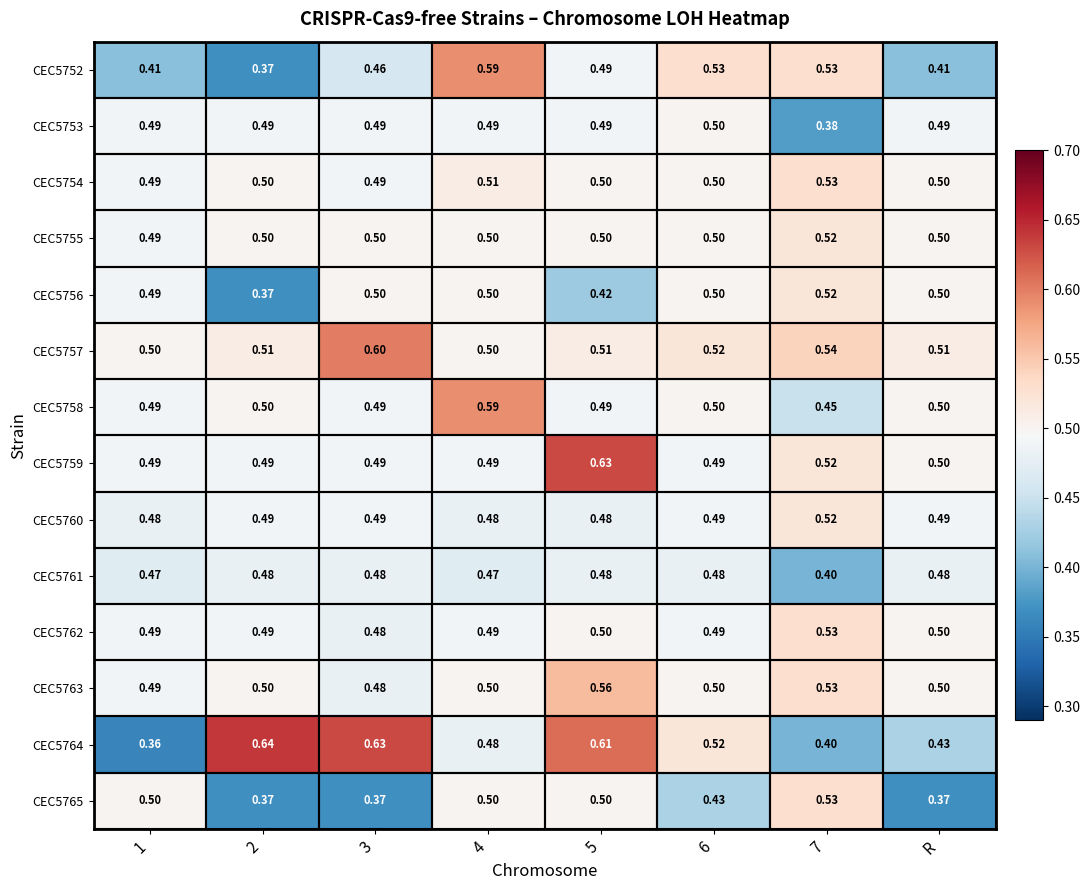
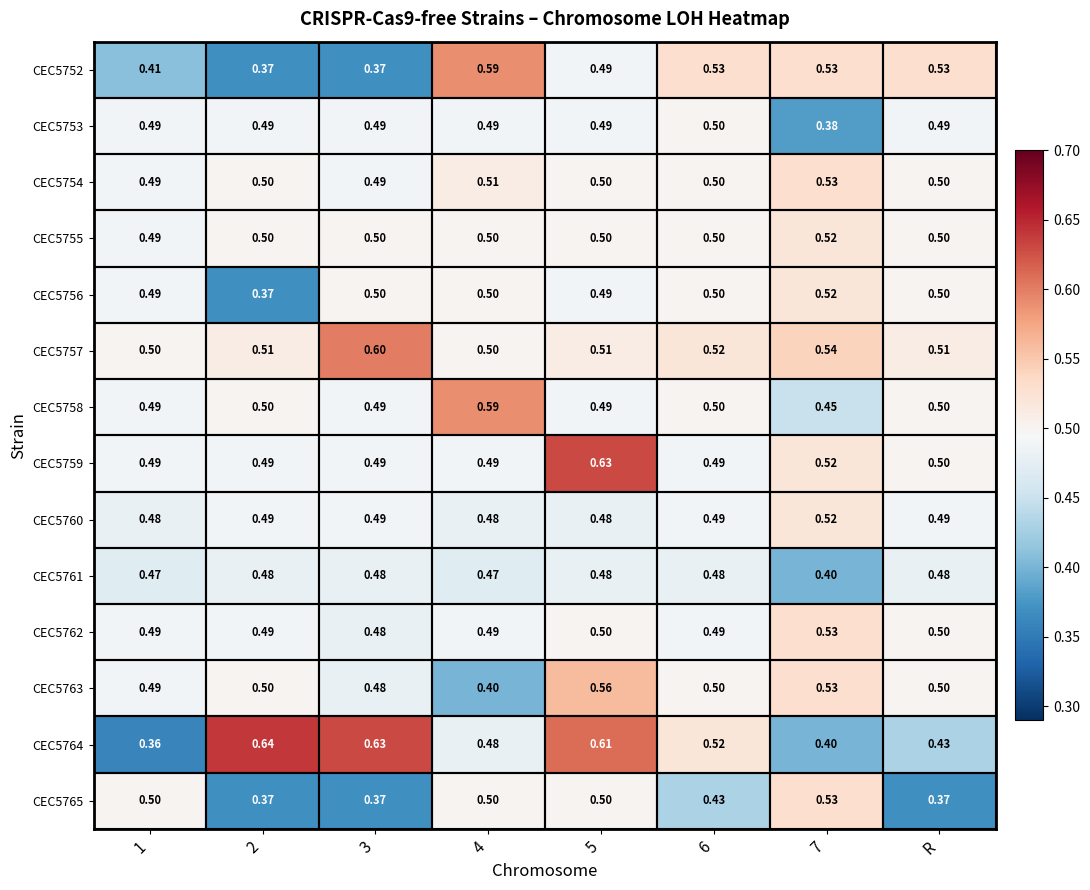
CEC5752, 3: 0.46 -> 0.37
CEC5752, R: 0.41 -> 0.53
CEC5756, 5: 0.42 -> 0.49
CEC5763, 4: 0.50 -> 0.40
